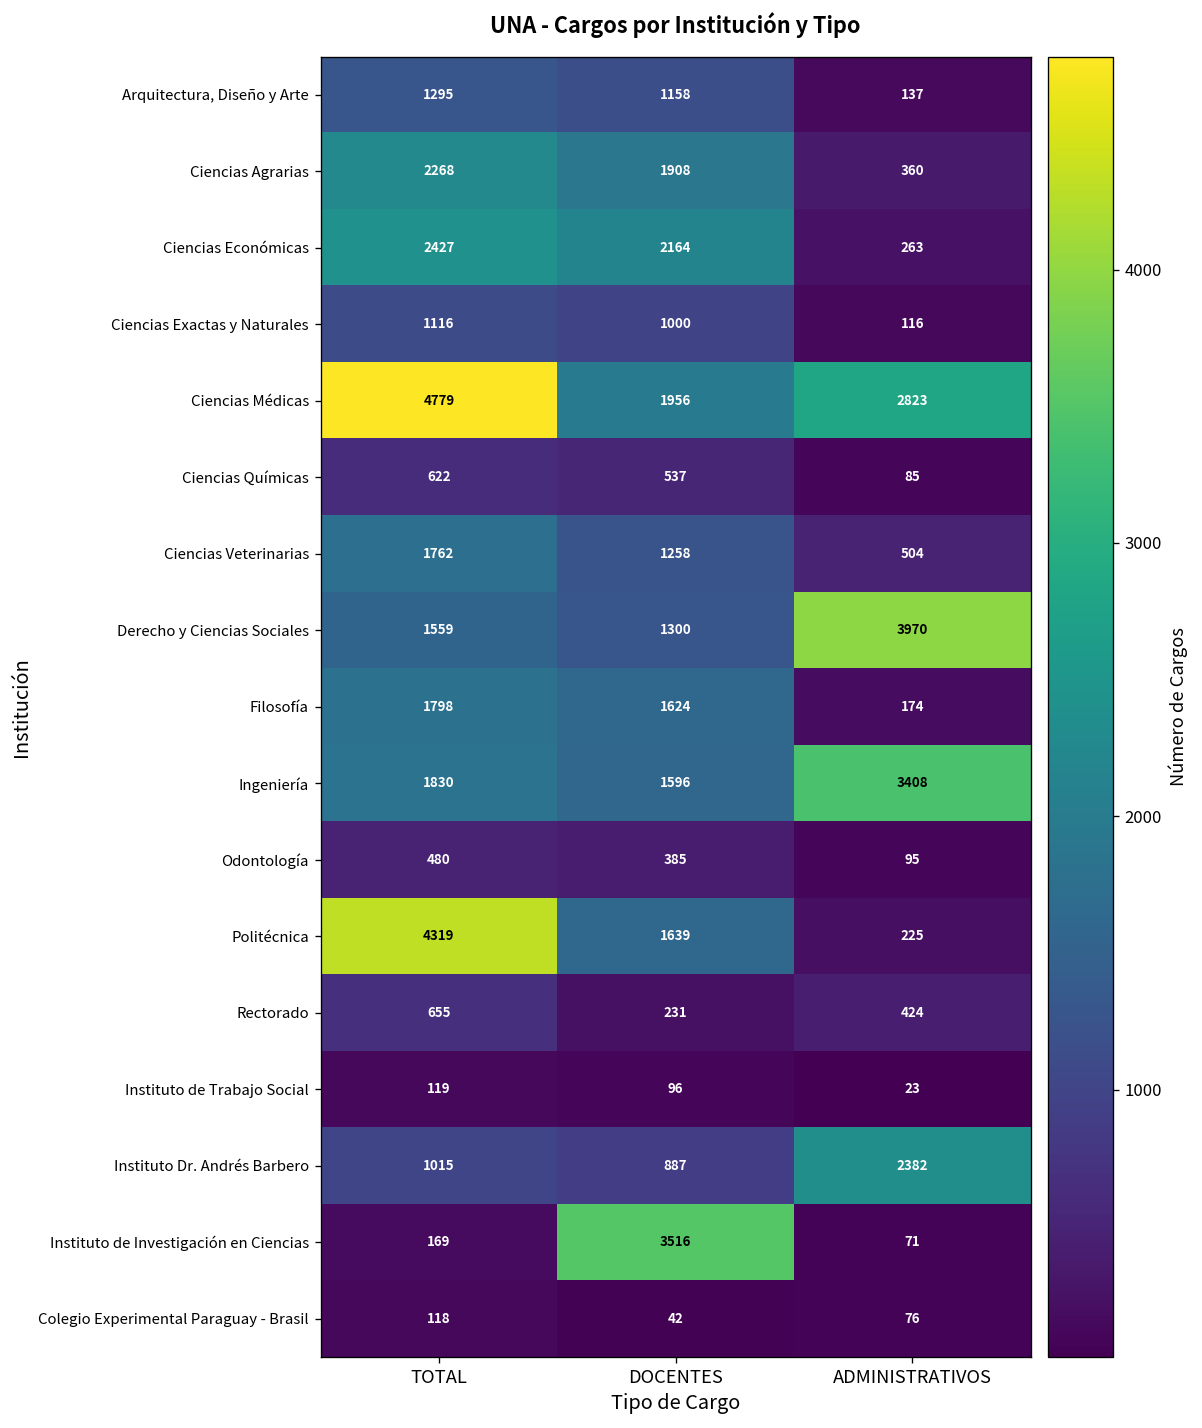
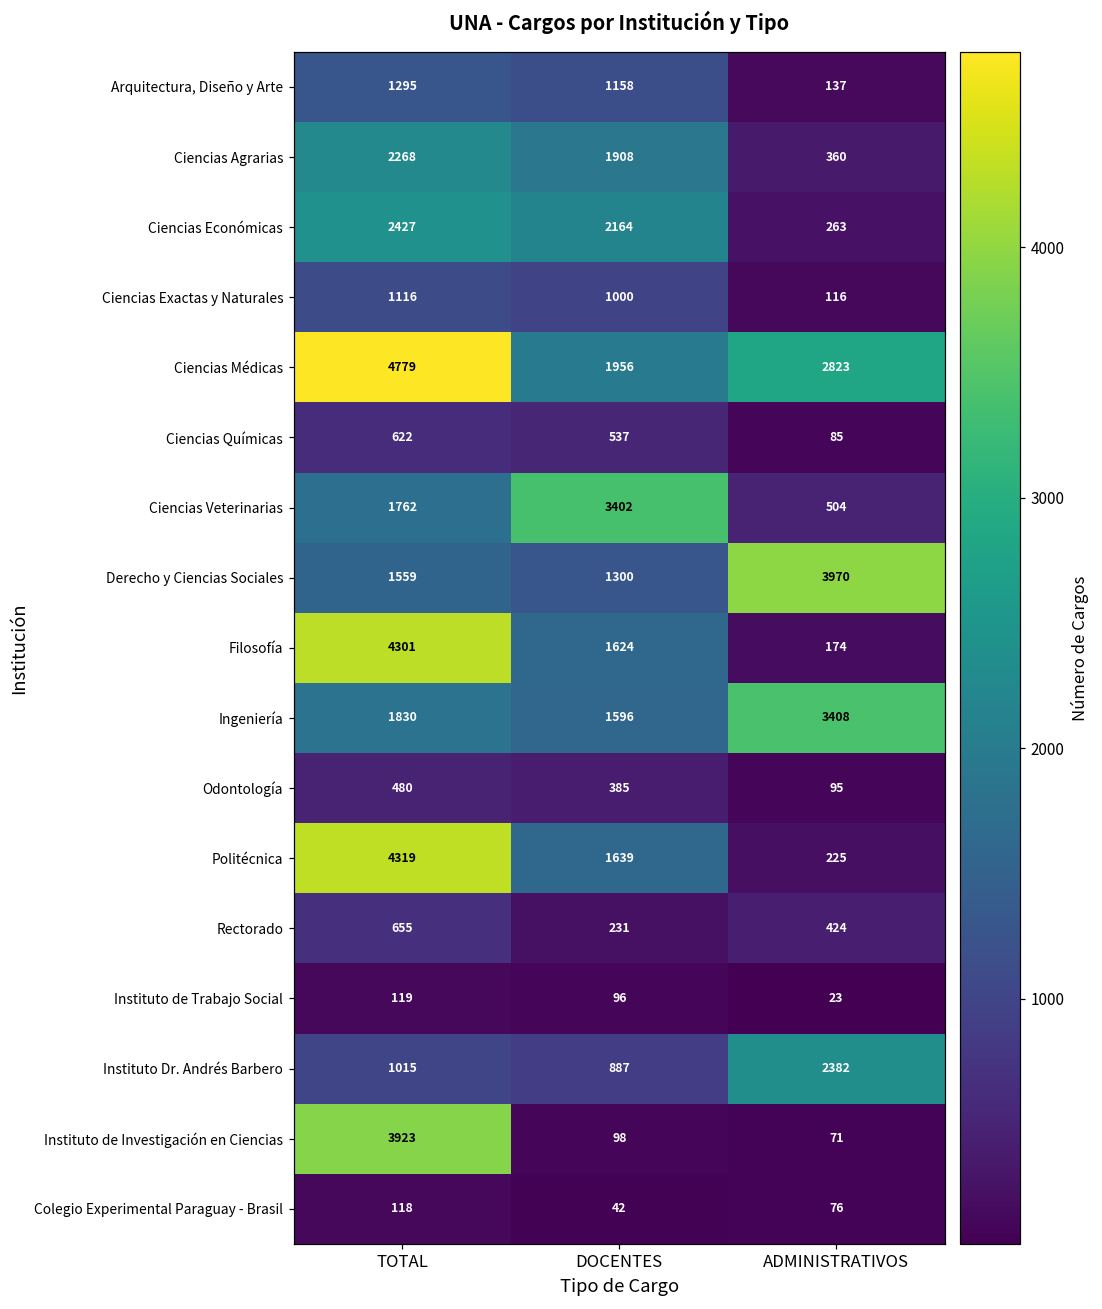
Ciencias Veterinarias, DOCENTES: 1258 -> 3402
Filosofía, TOTAL: 1798 -> 4301
Instituto de Investigación en Ciencias, TOTAL: 169 -> 3923
Instituto de Investigación en Ciencias, DOCENTES: 3516 -> 98
